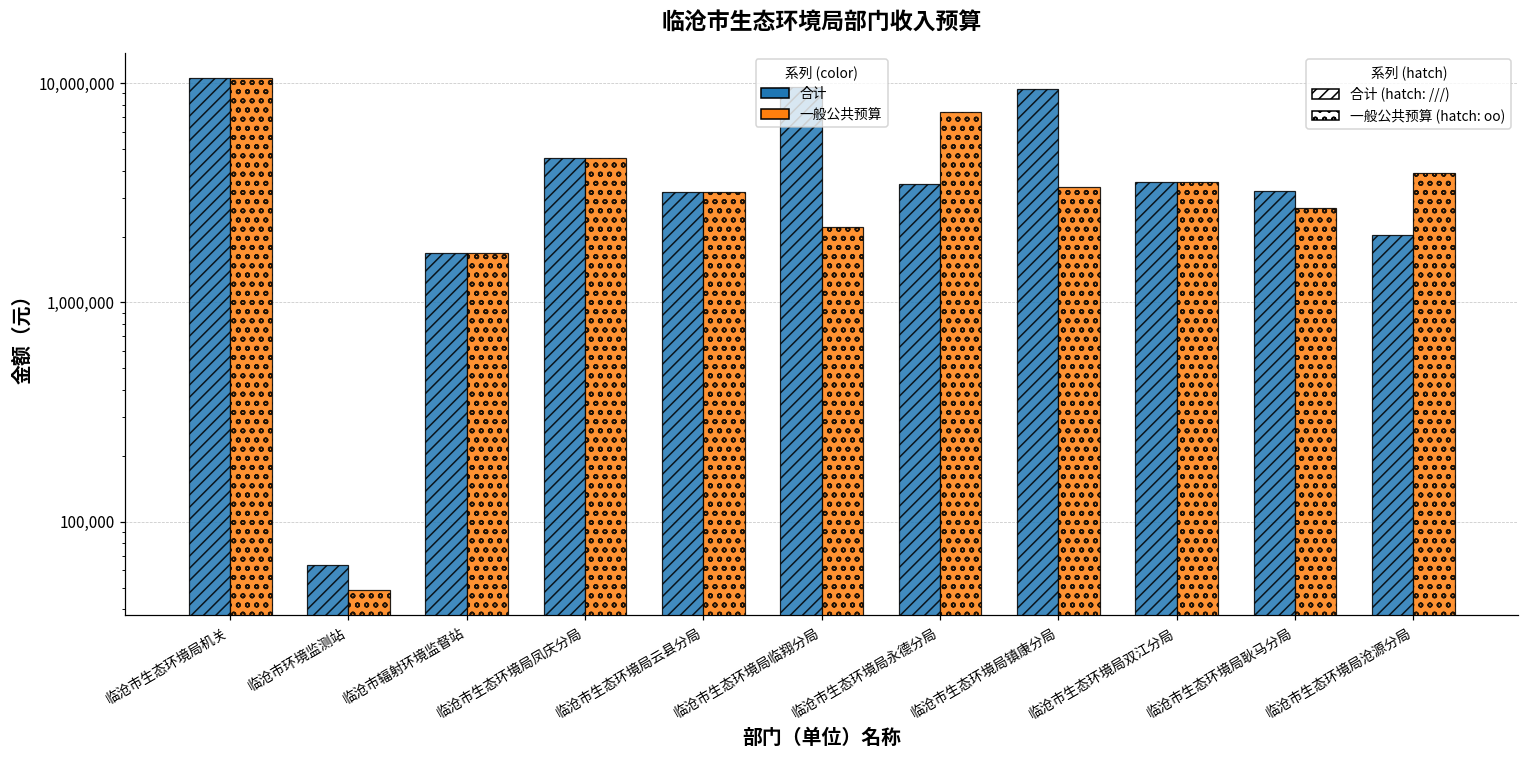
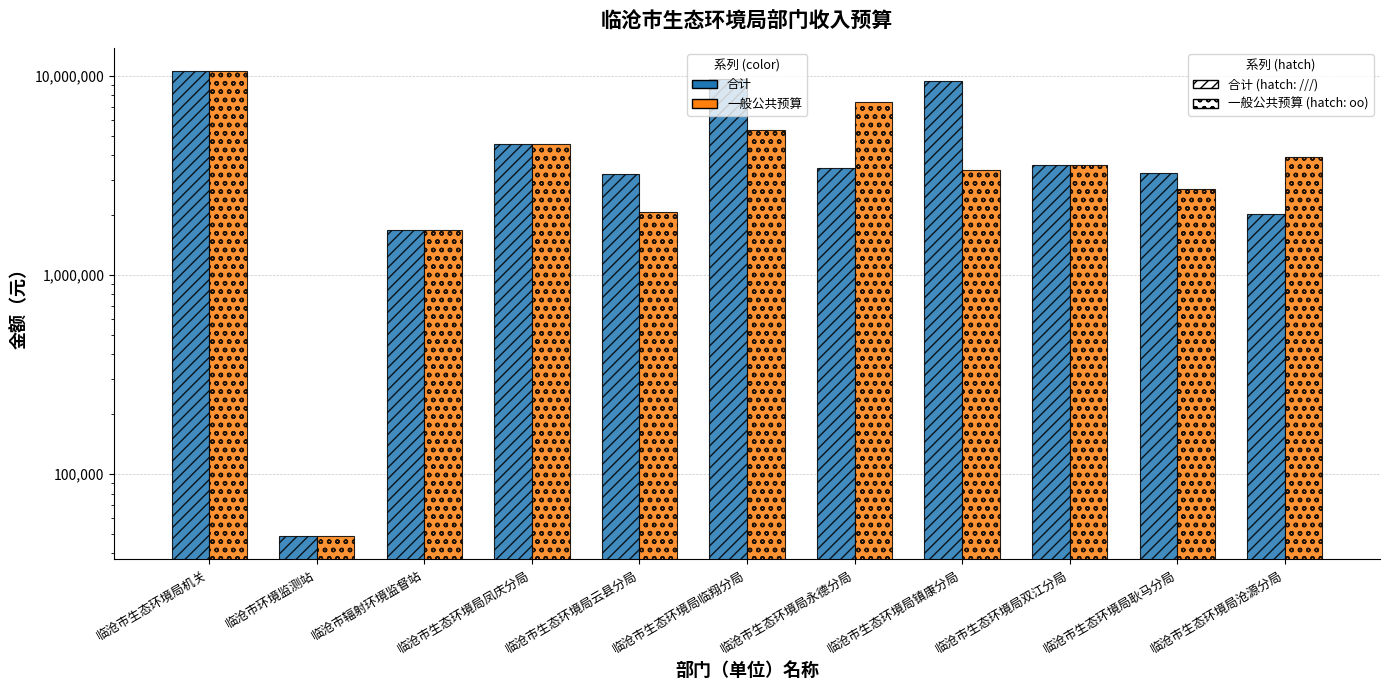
合计, 临沧市环境监测站: 64,000 -> 49,000
一般公共预算, 临沧市生态环境局云县分局: 3,200,000 -> 2,100,000
一般公共预算, 临沧市生态环境局临翔分局: 2,200,000 -> 5,400,000
